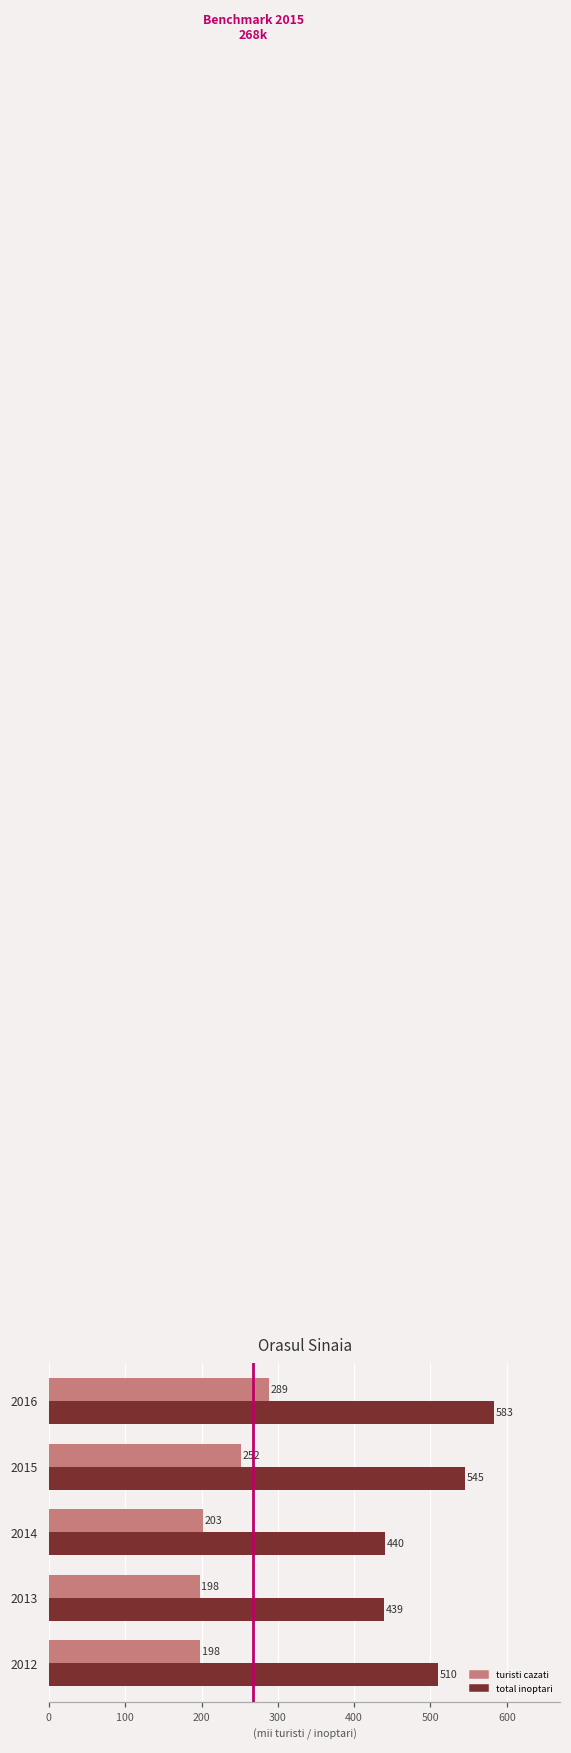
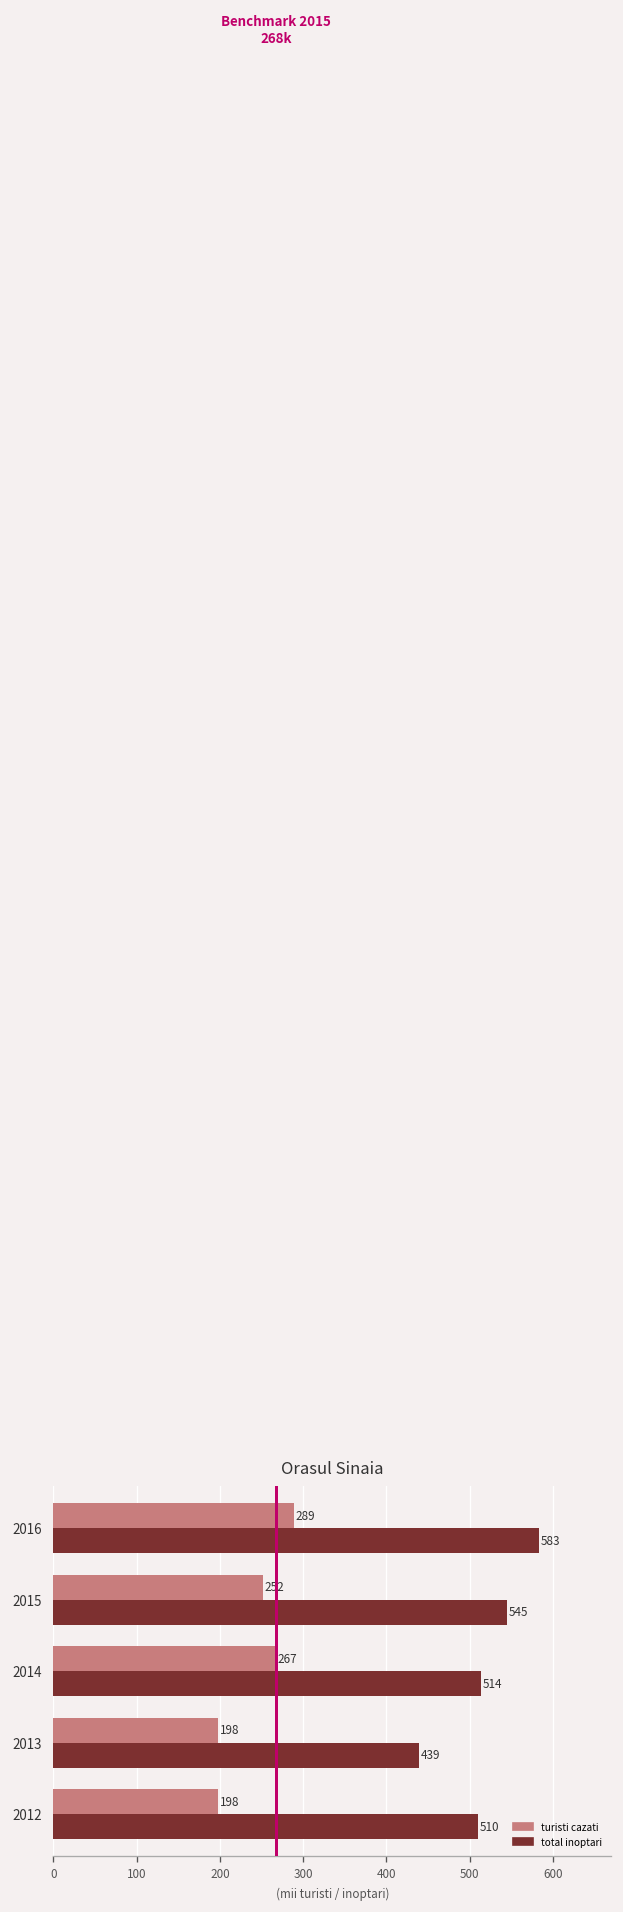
turisti cazati, 2014: 203 -> 267
total inoptari, 2014: 440 -> 514
